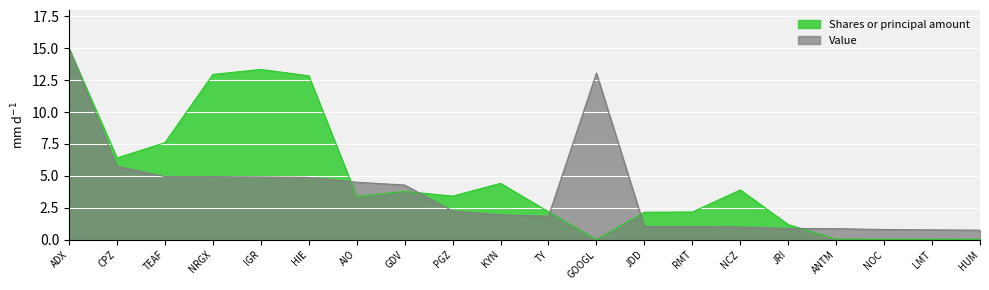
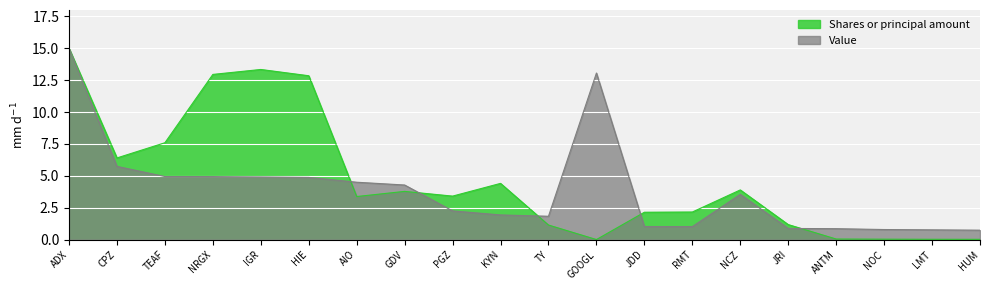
Shares or principal amount, TY: 2.2 -> 1.1
Value, NCZ: 1.0 -> 3.6
